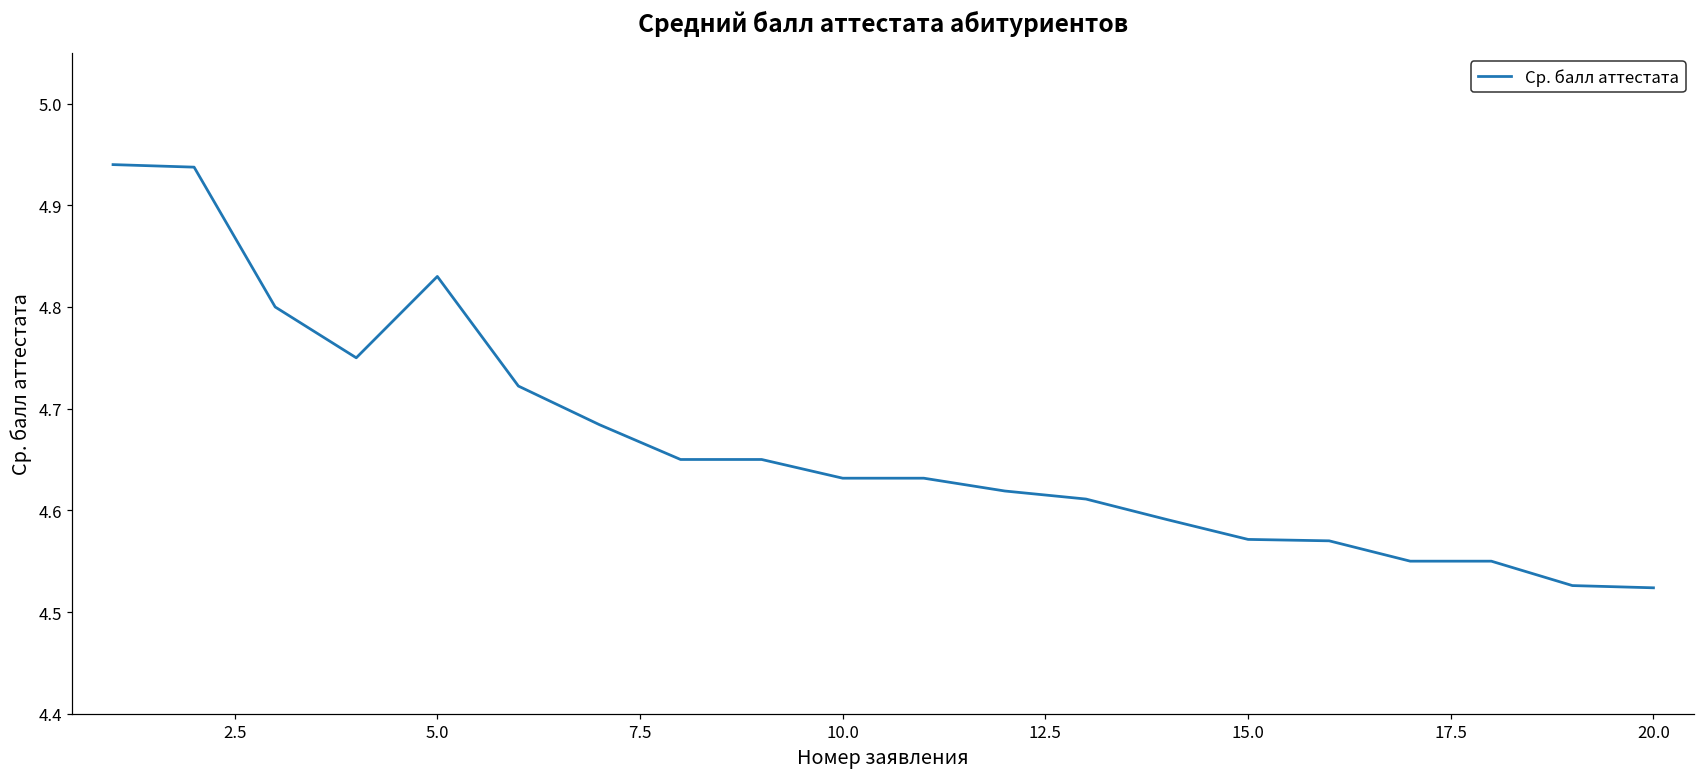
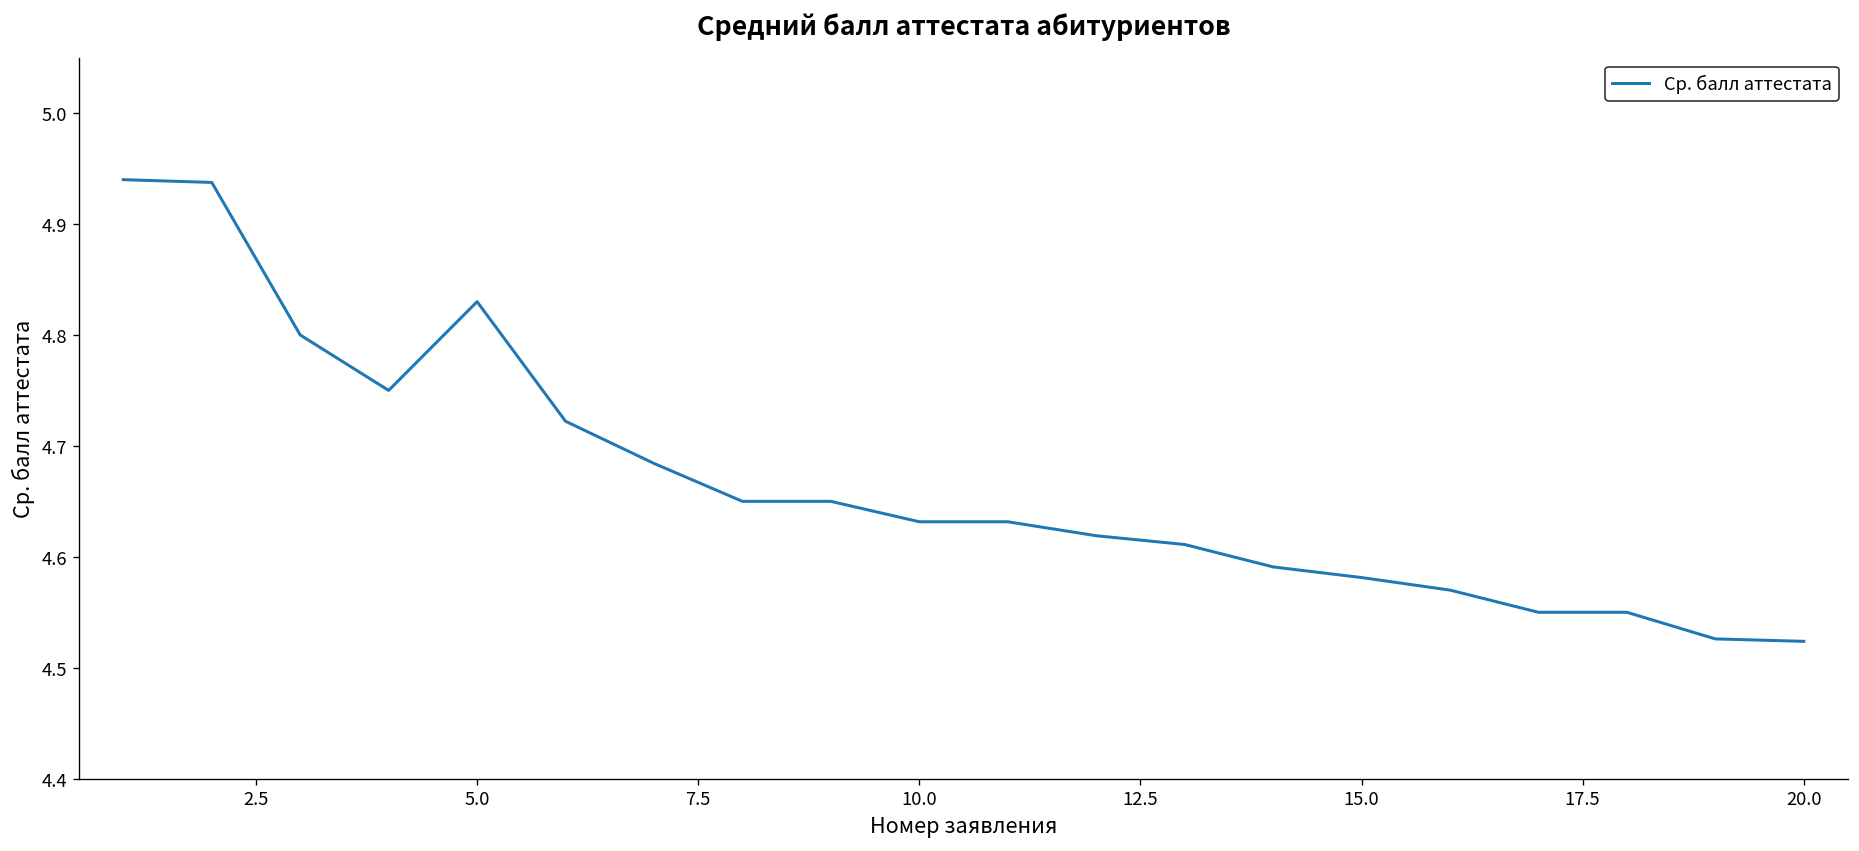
15.0: 4.57 -> 4.58
